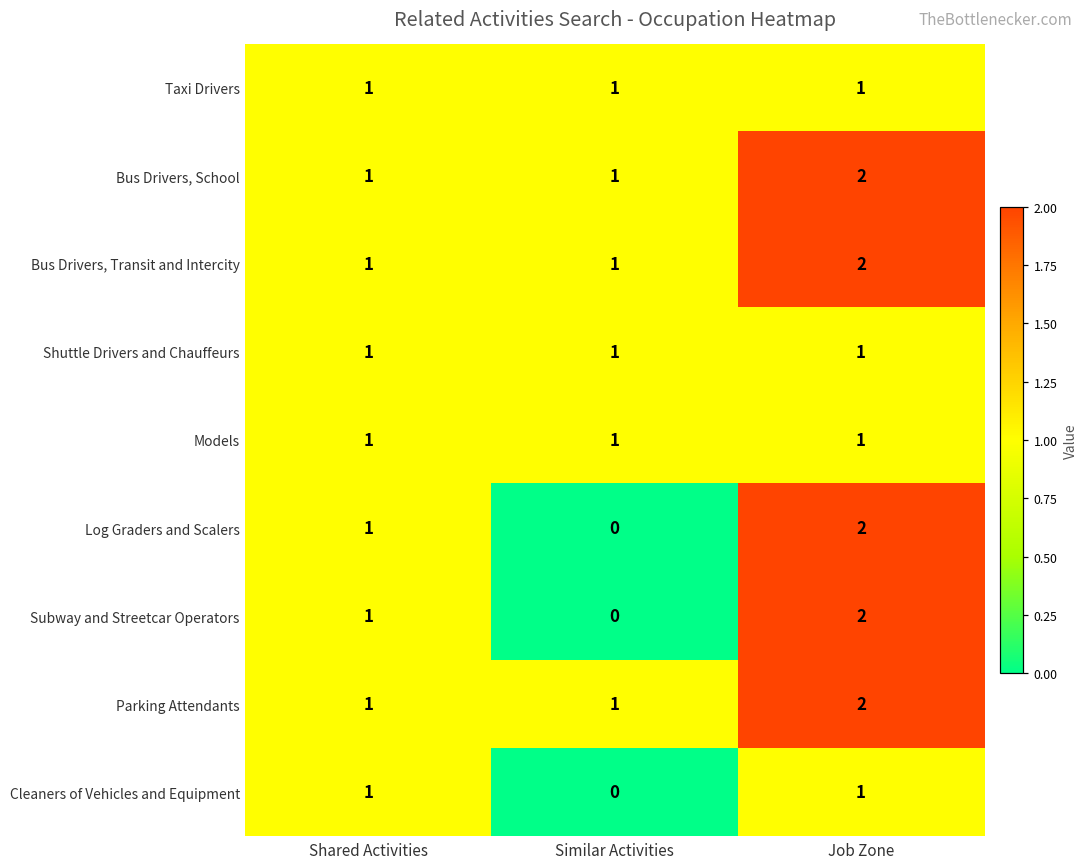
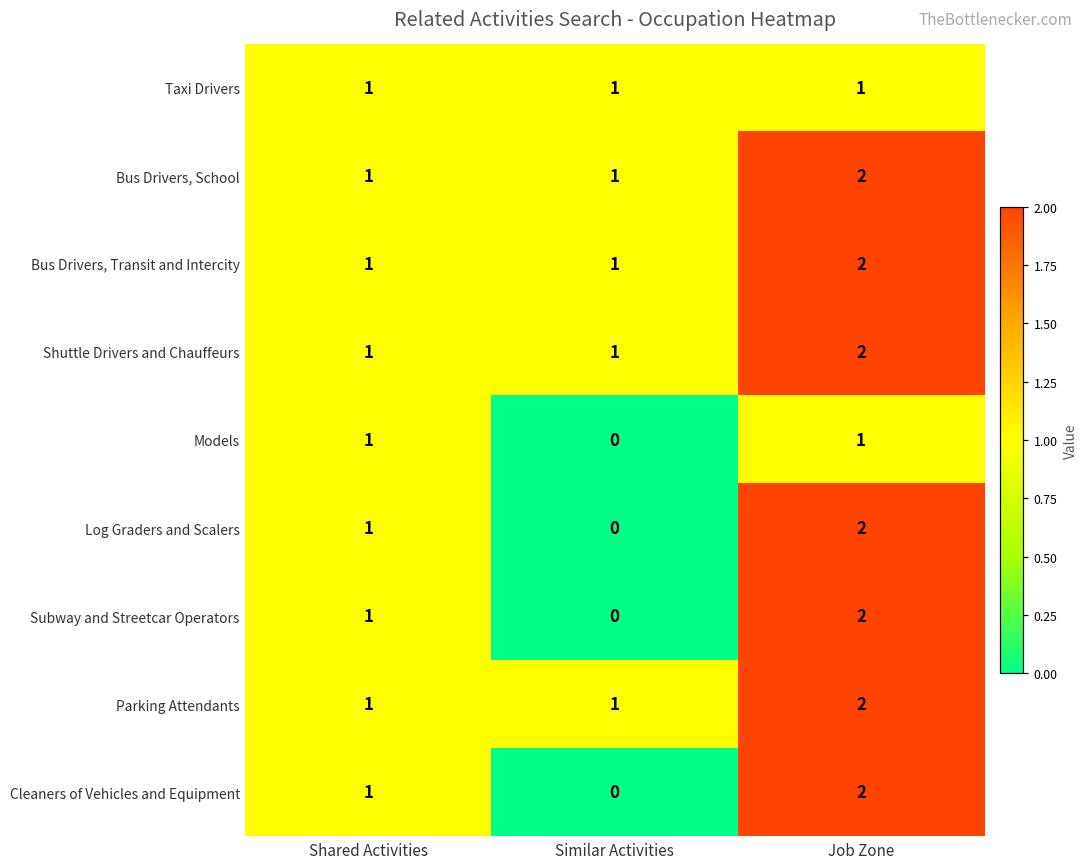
Shuttle Drivers and Chauffeurs, Job Zone: 1 -> 2
Models, Similar Activities: 1 -> 0
Cleaners of Vehicles and Equipment, Job Zone: 1 -> 2
